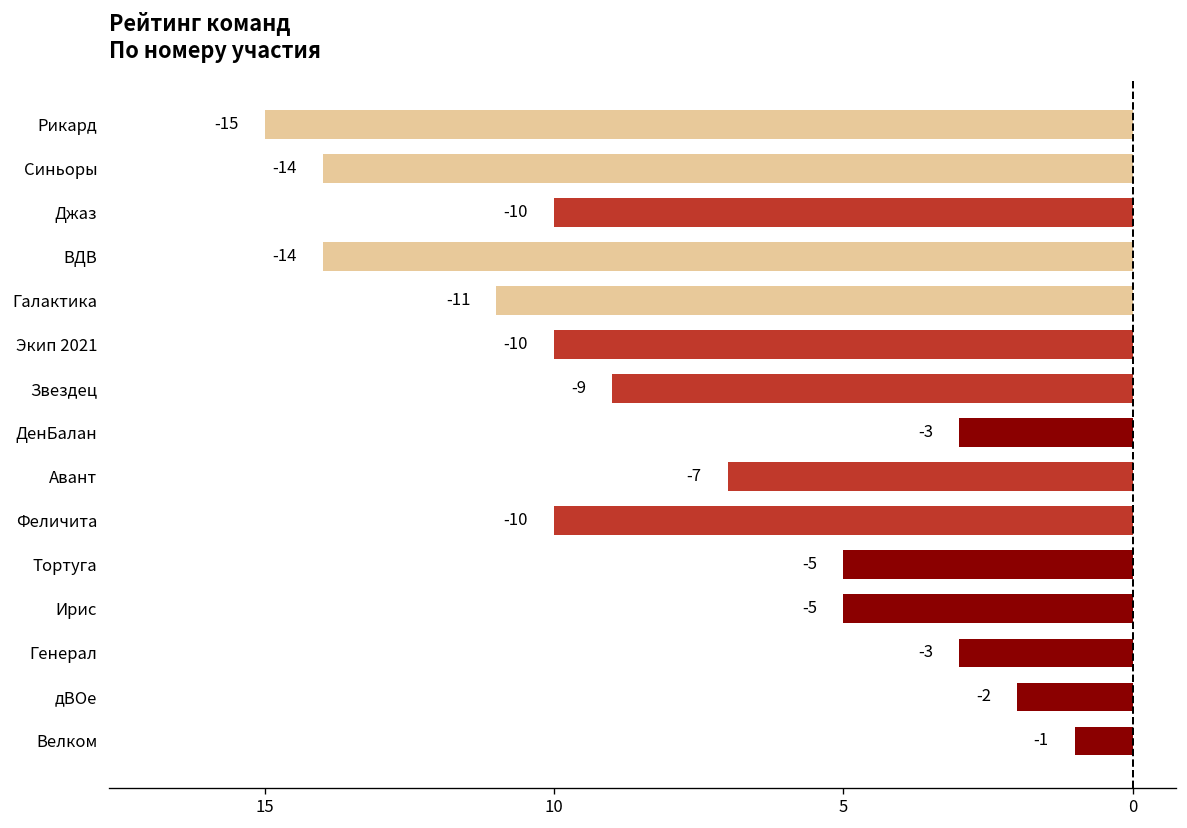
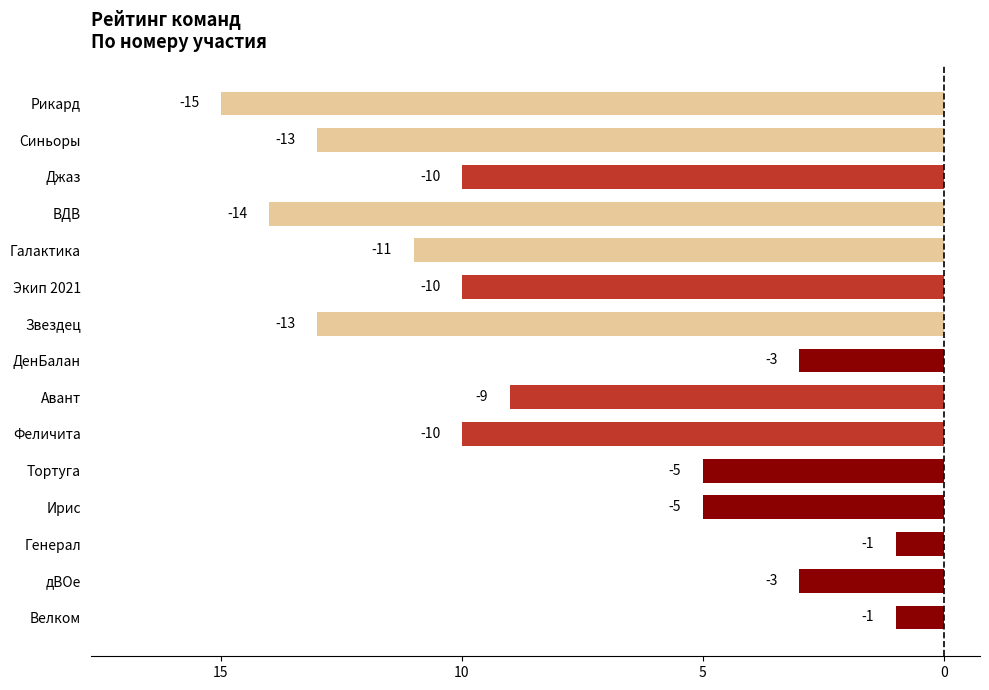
Синьоры: -14 -> -13
Звездец: -9 -> -13
Авант: -7 -> -9
Генерал: -3 -> -1
дВОе: -2 -> -3
